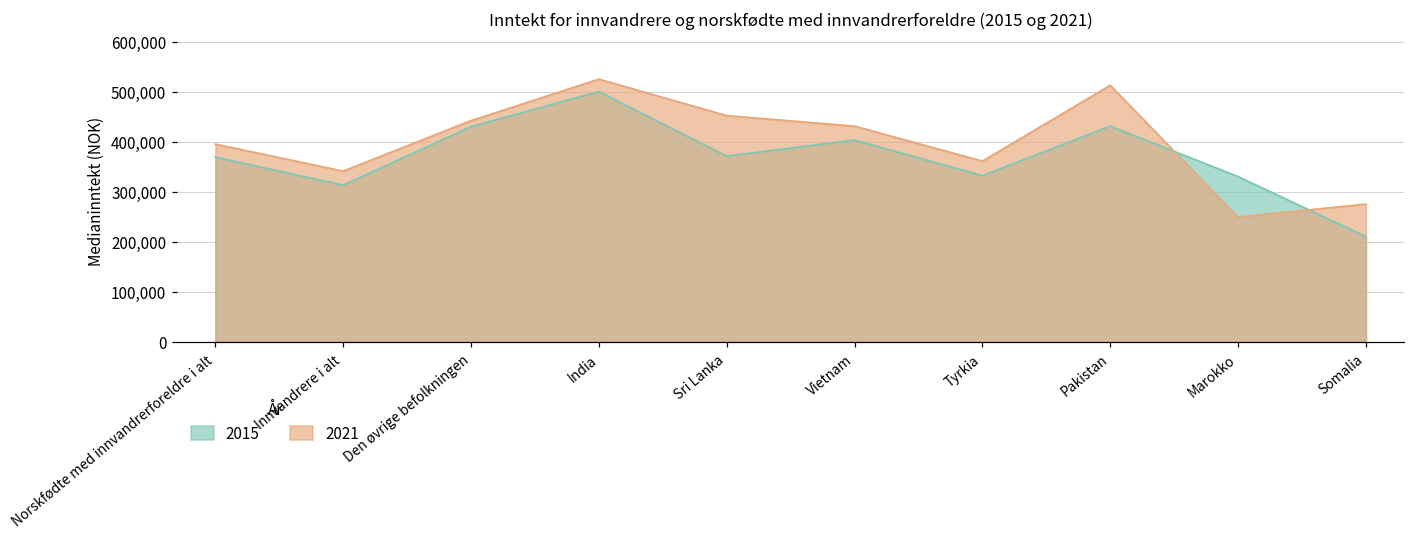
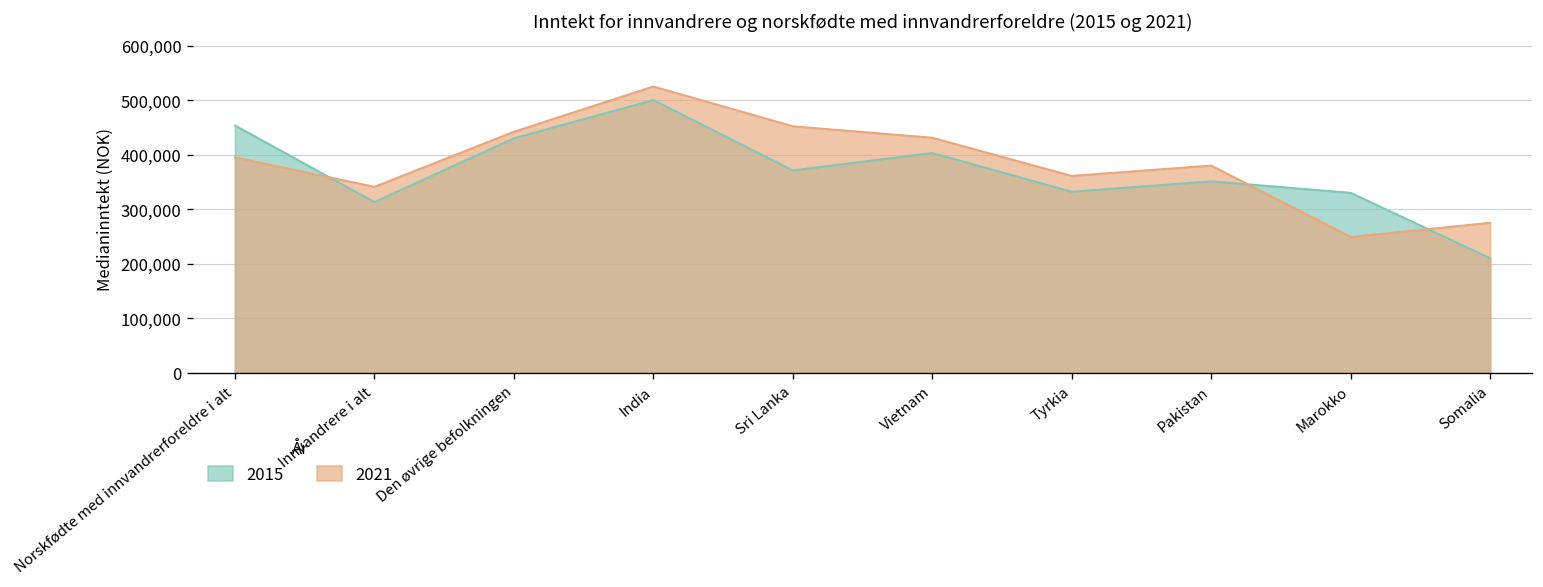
2015, Norskfødte med innvandrerforeldre i alt: 370,000 -> 450,000
2015, Pakistan: 430,000 -> 350,000
2021, Pakistan: 510,000 -> 380,000
